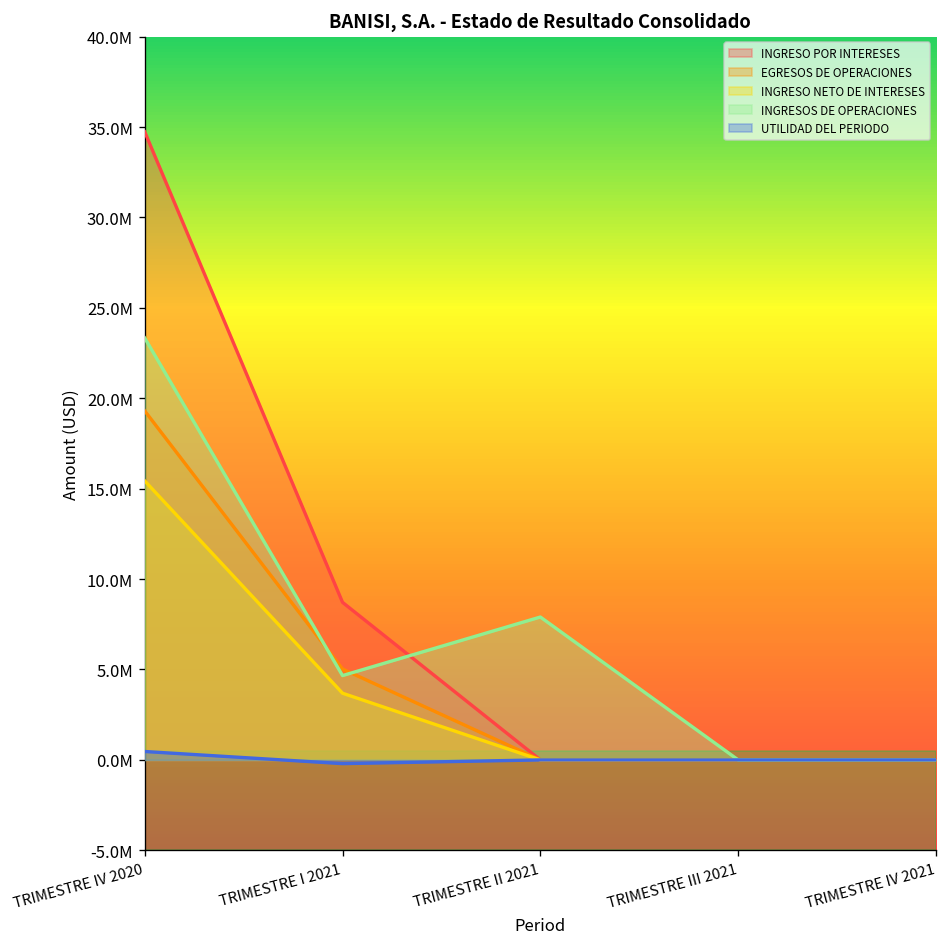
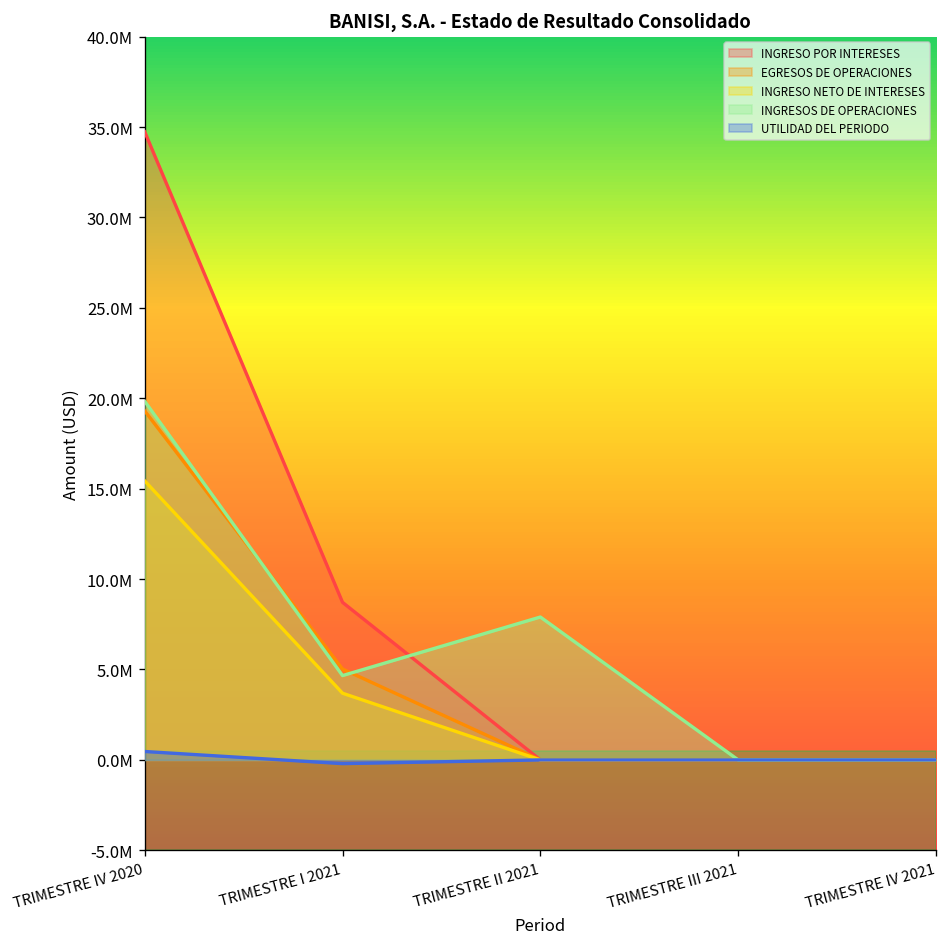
INGRESOS DE OPERACIONES, TRIMESTRE IV 2020: 23300000 -> 19800000
